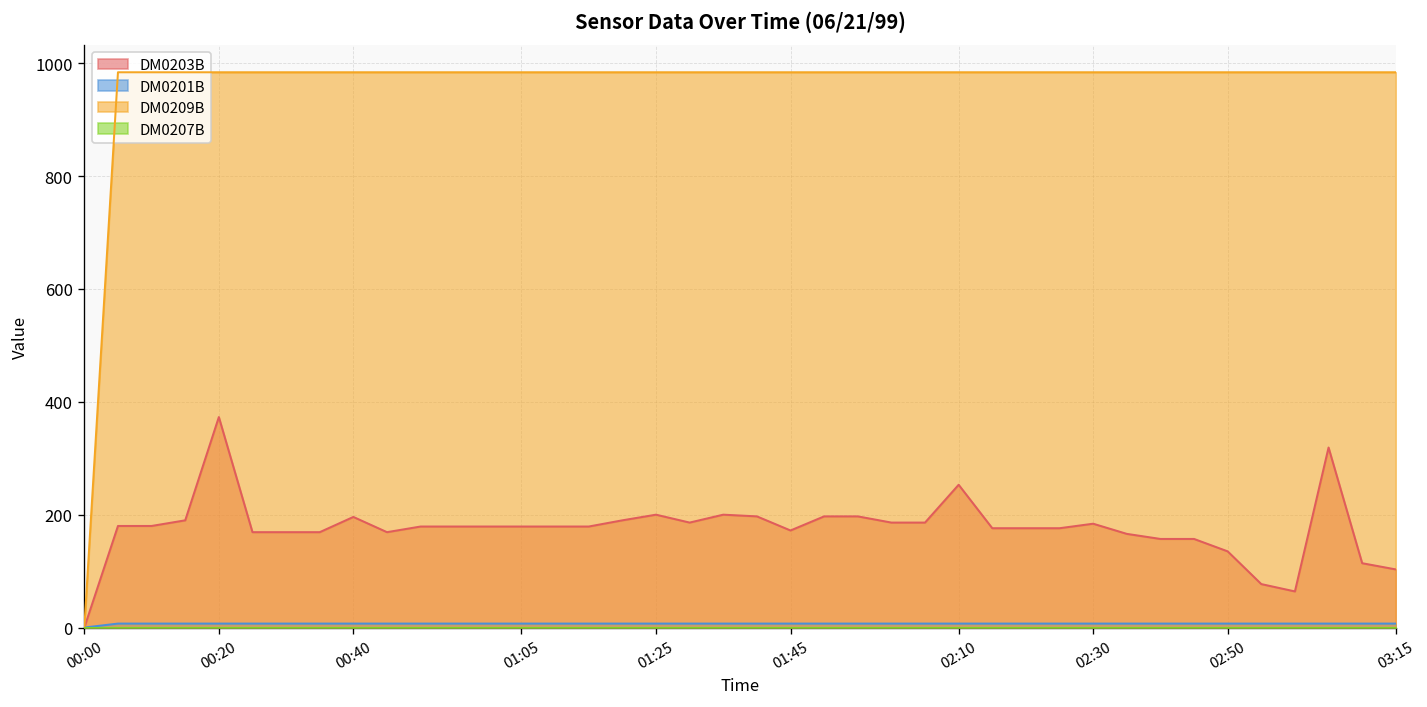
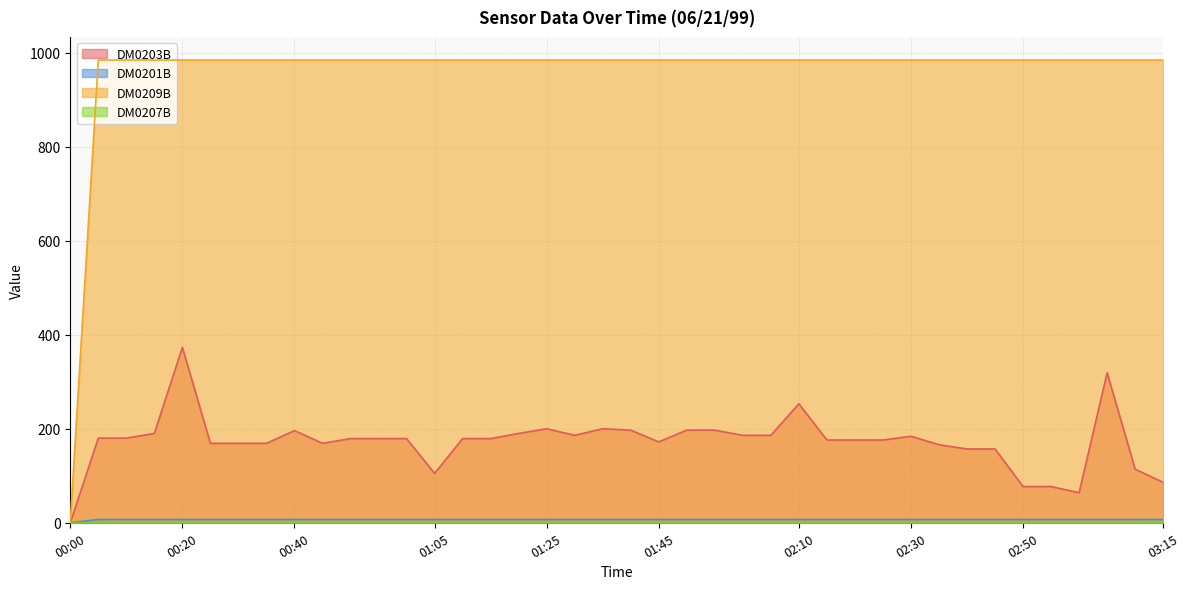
DM0203B, 01:05: 180 -> 110
DM0203B, 02:50: 140 -> 80
DM0203B, 03:15: 100 -> 90
